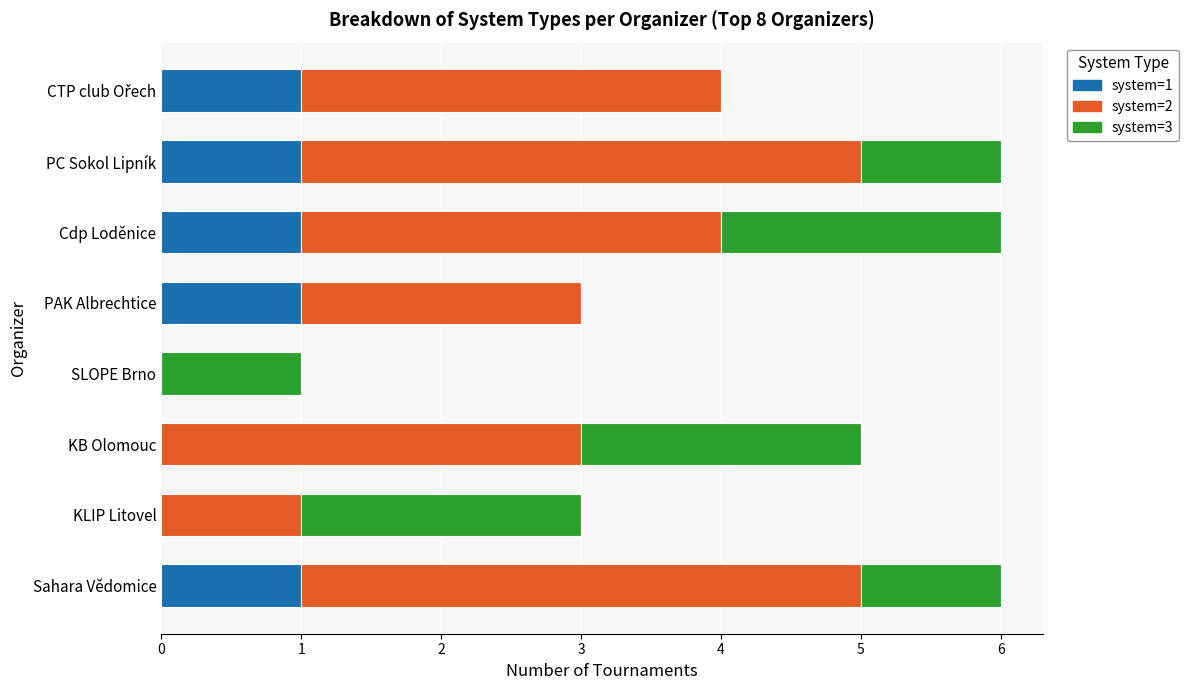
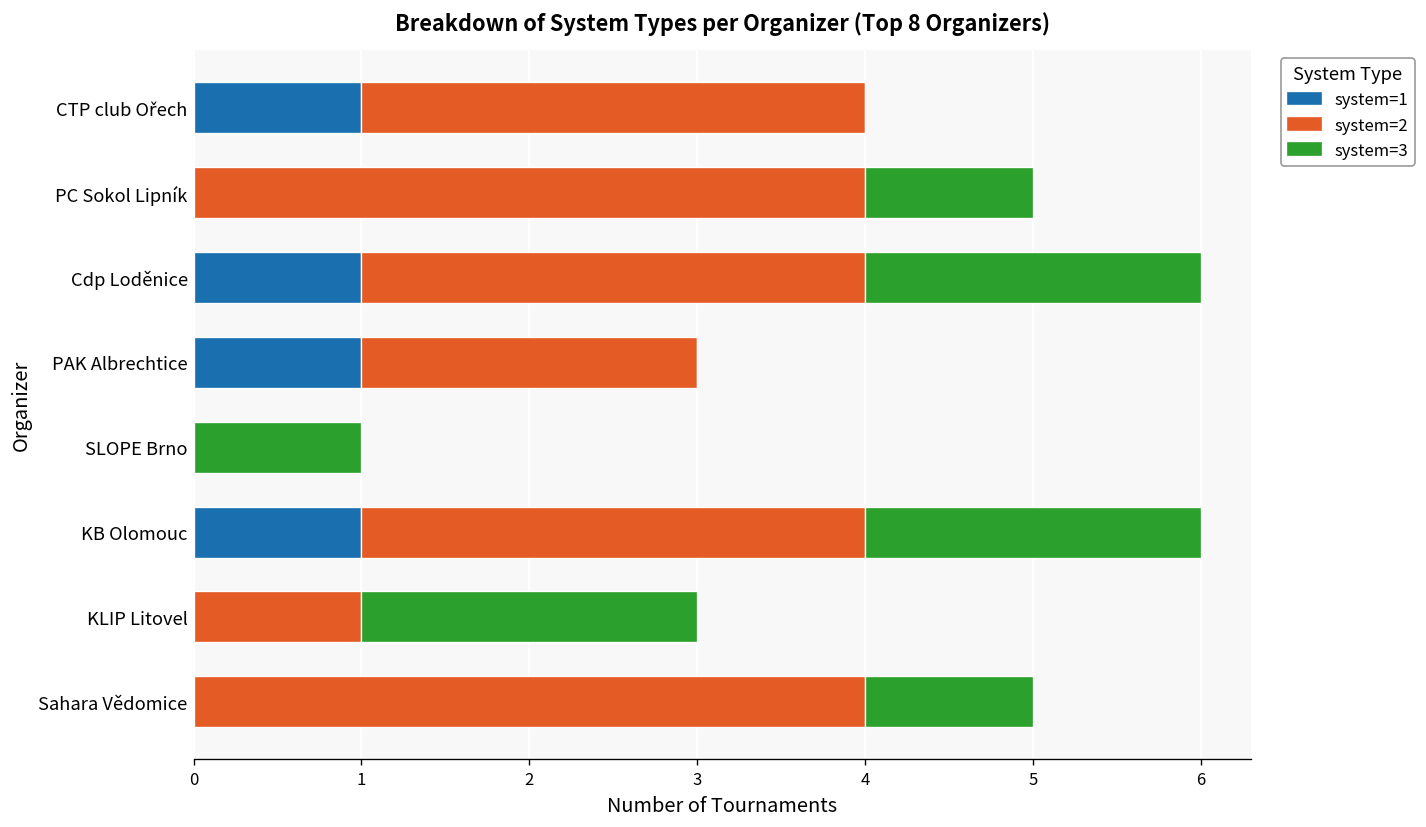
system=1, PC Sokol Lipník: 1 -> 0
system=1, KB Olomouc: 0 -> 1
system=1, Sahara Vědomice: 1 -> 0
